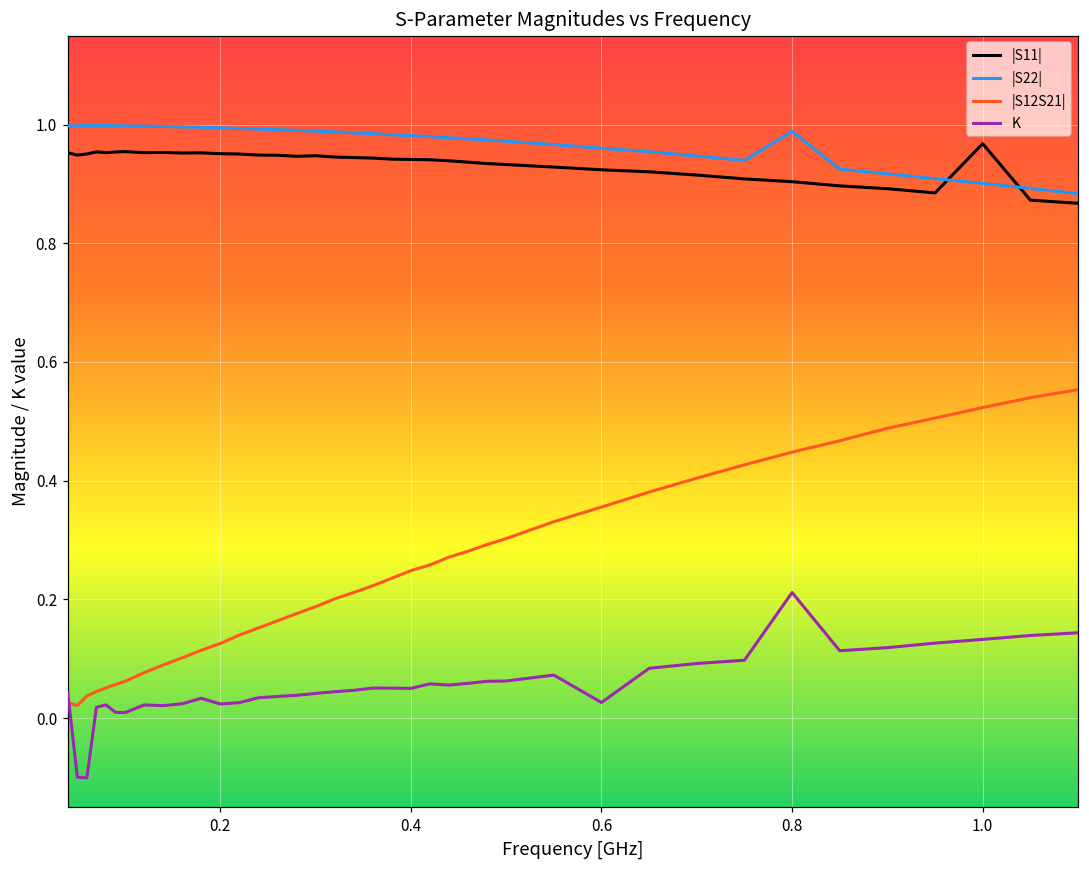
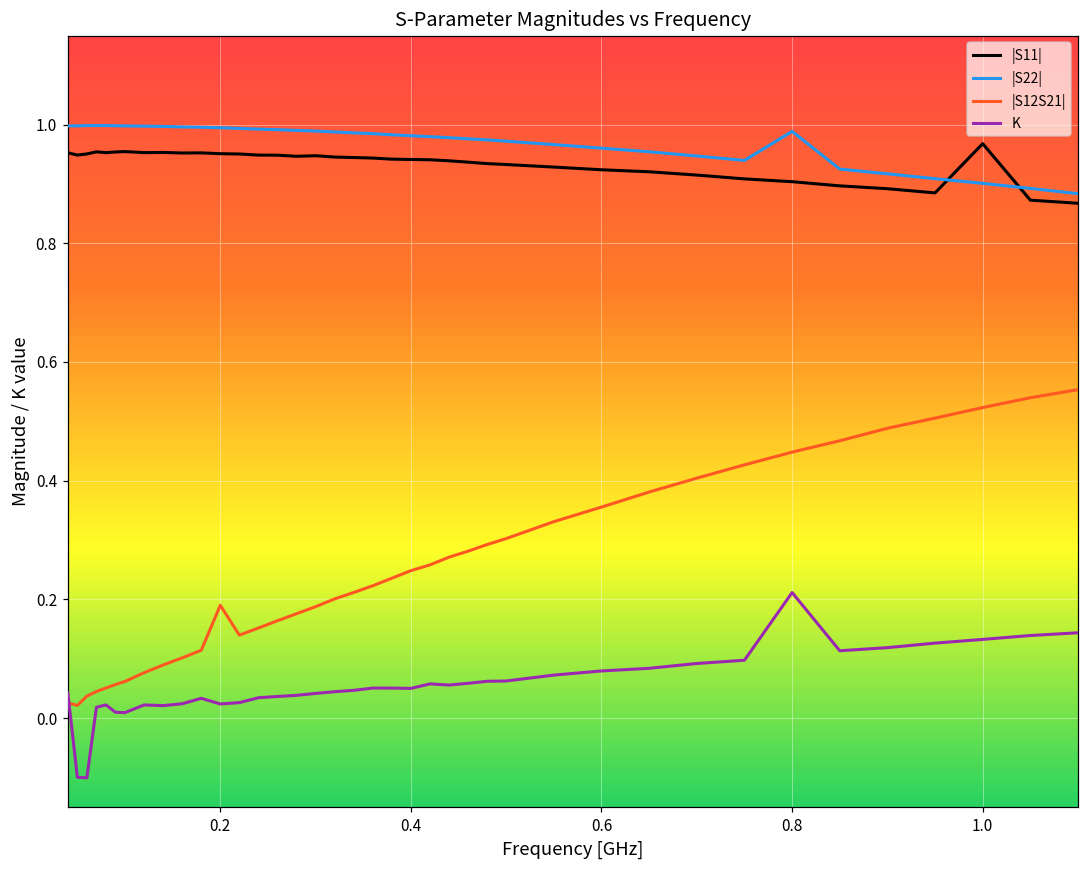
|S12S21|, 0.2: 0.13 -> 0.19
K, 0.6: 0.03 -> 0.08
